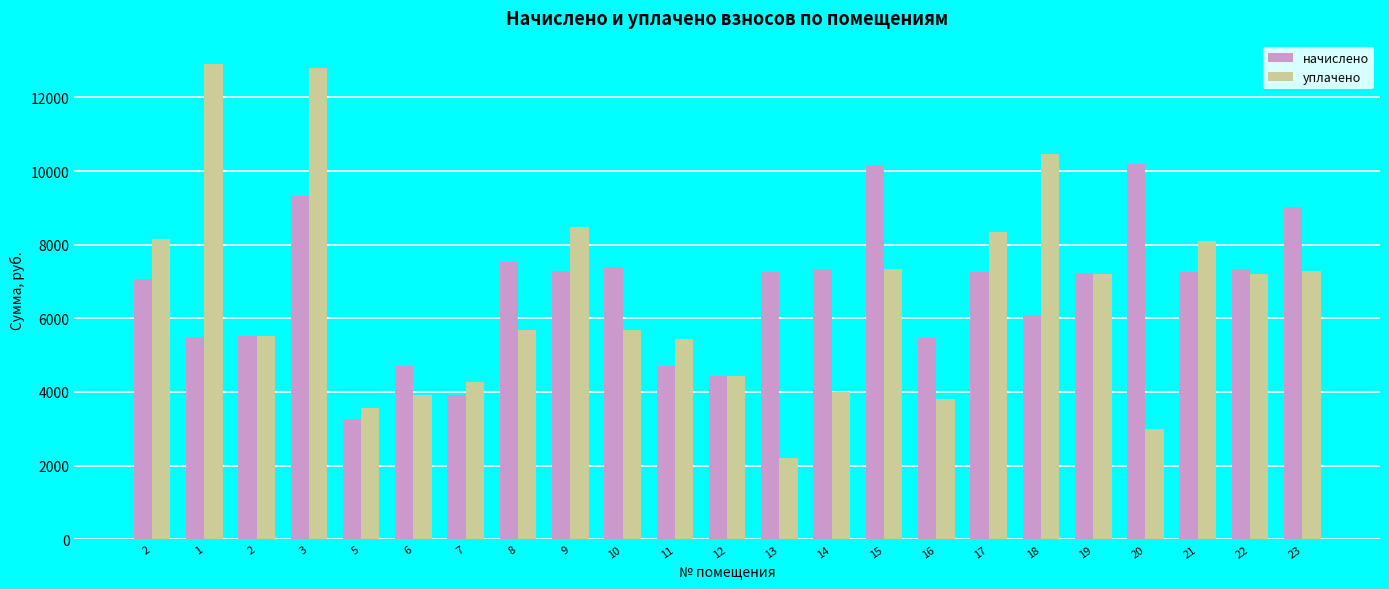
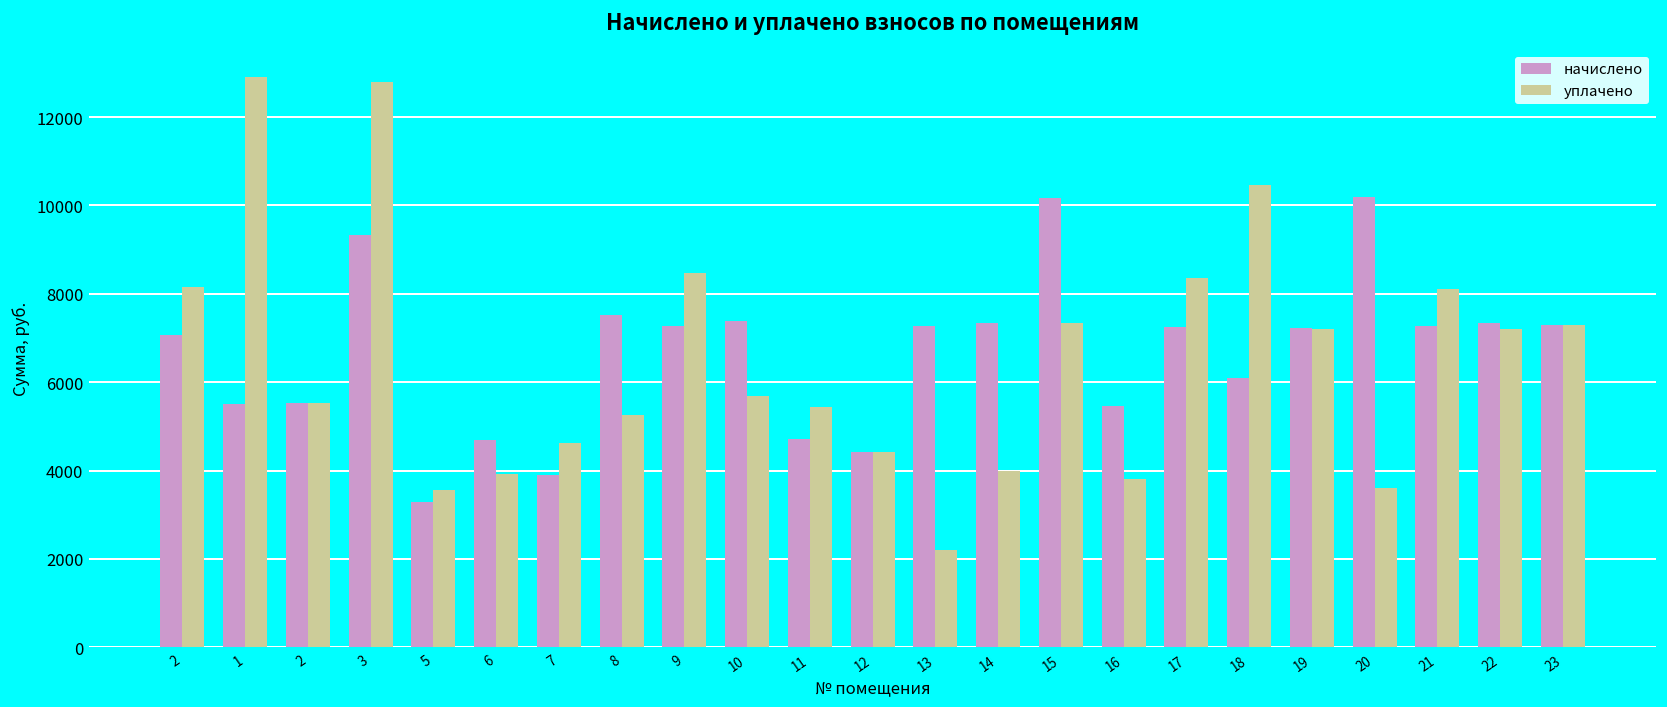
уплачено, 7: 4300 -> 4600
уплачено, 8: 5700 -> 5300
уплачено, 20: 3000 -> 3600
начислено, 23: 9000 -> 7300
